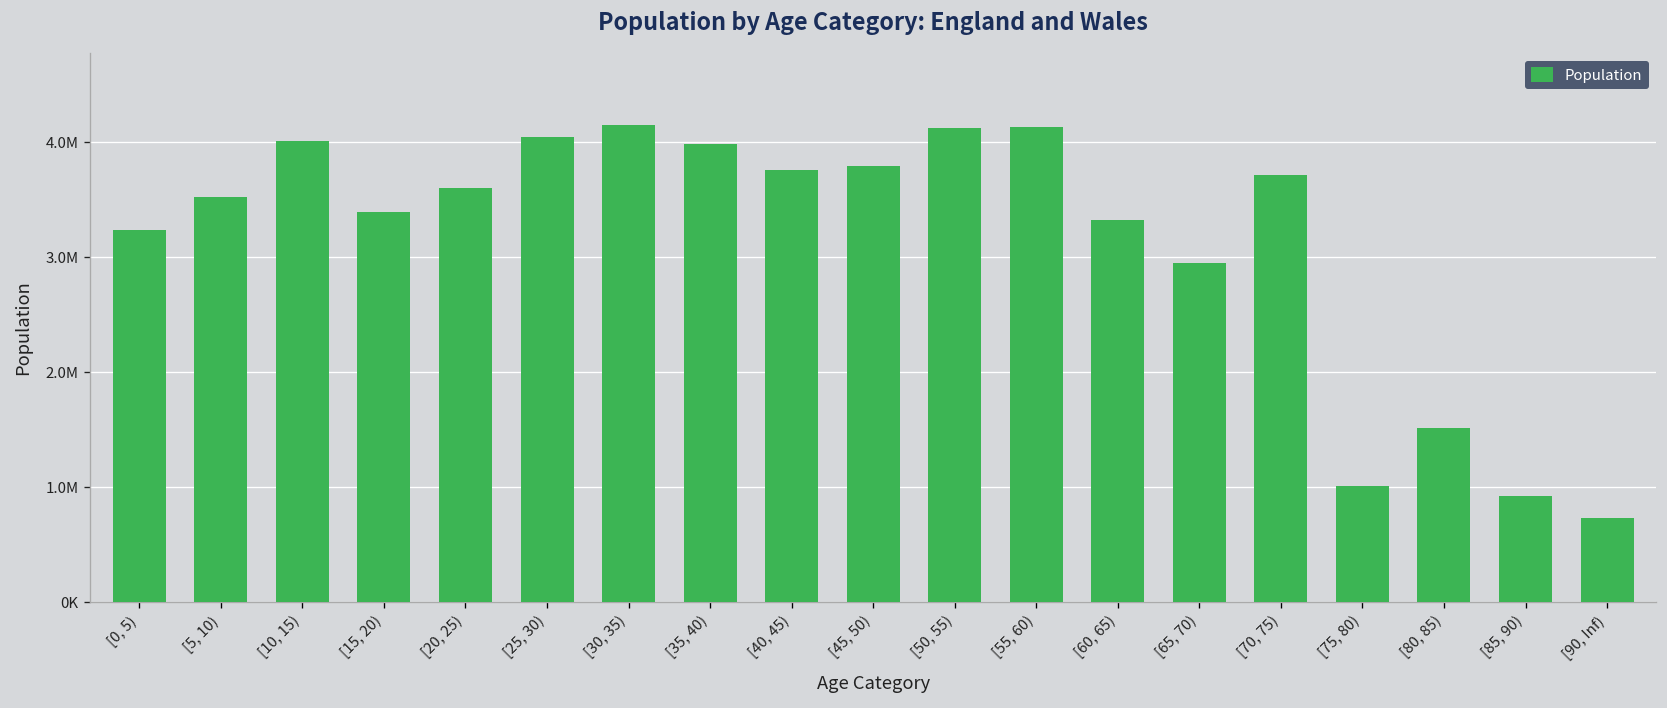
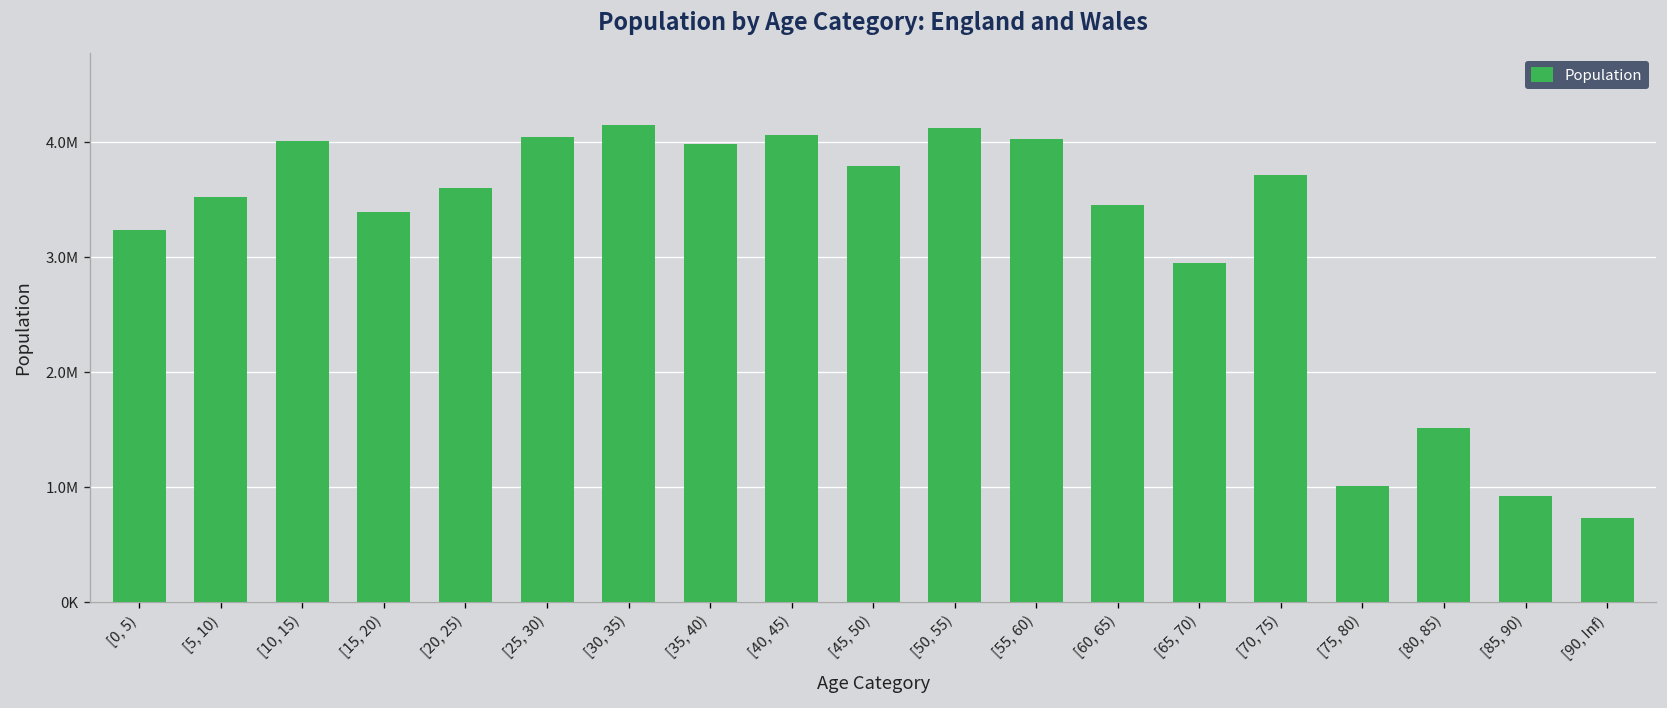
[40, 45): 3800000 -> 4100000
[55, 60): 4100000 -> 4000000
[60, 65): 3300000 -> 3500000
